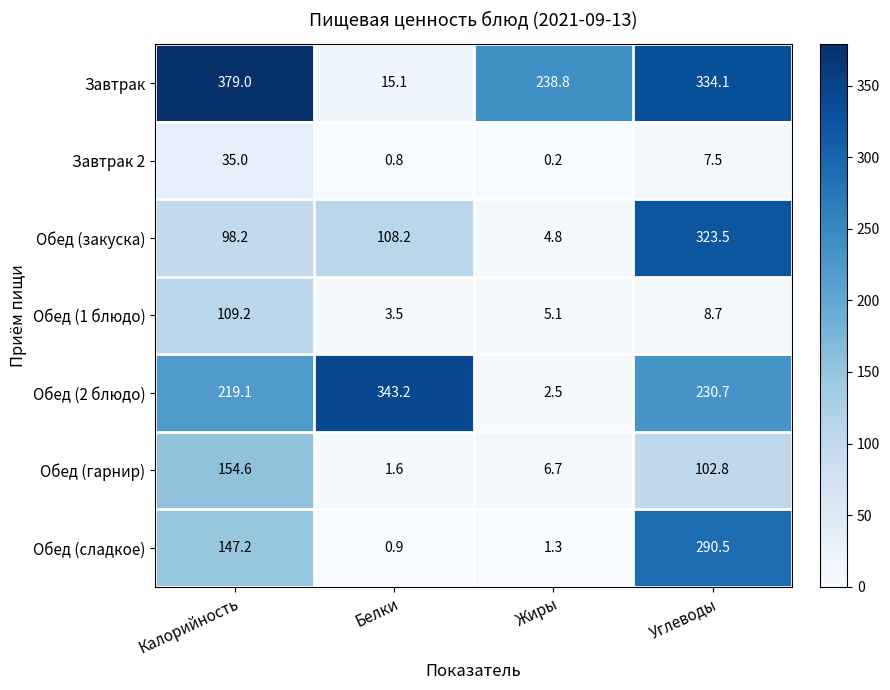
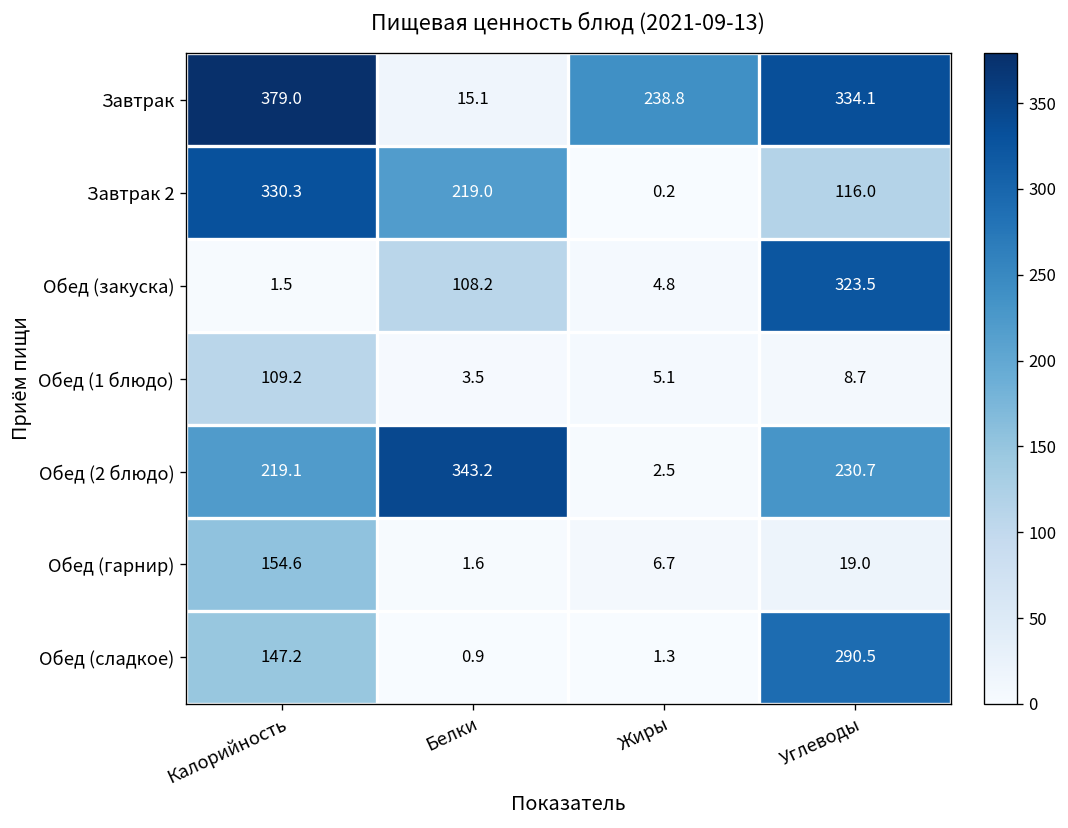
Завтрак 2, Калорийность: 35.0 -> 330.3
Завтрак 2, Белки: 0.8 -> 219.0
Завтрак 2, Углеводы: 7.5 -> 116.0
Обед (закуска), Калорийность: 98.2 -> 1.5
Обед (гарнир), Углеводы: 102.8 -> 19.0
